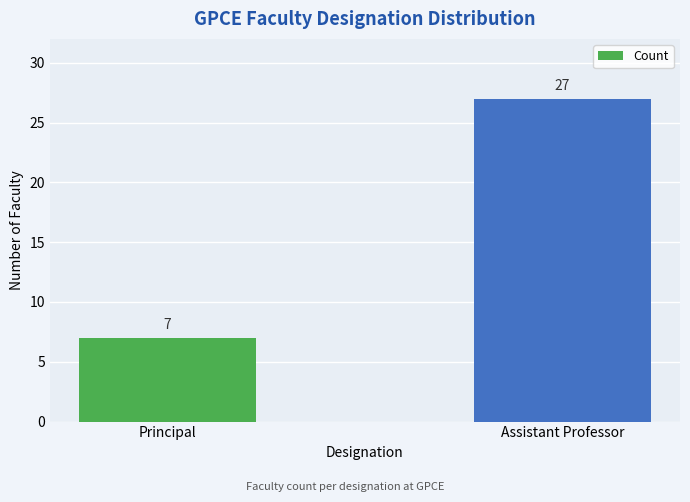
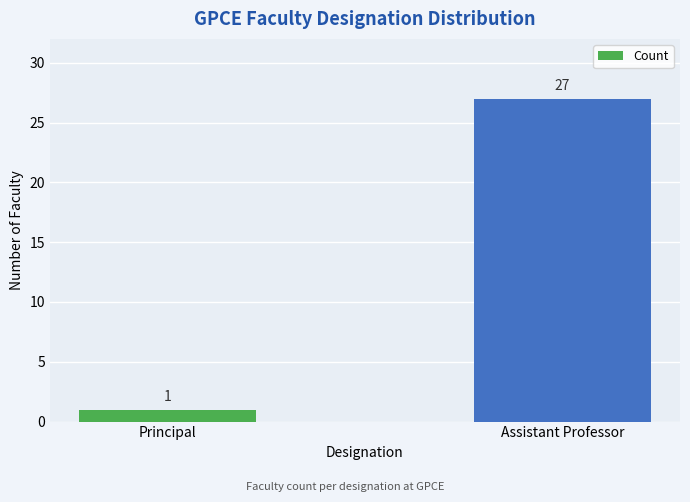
Principal: 7 -> 1
